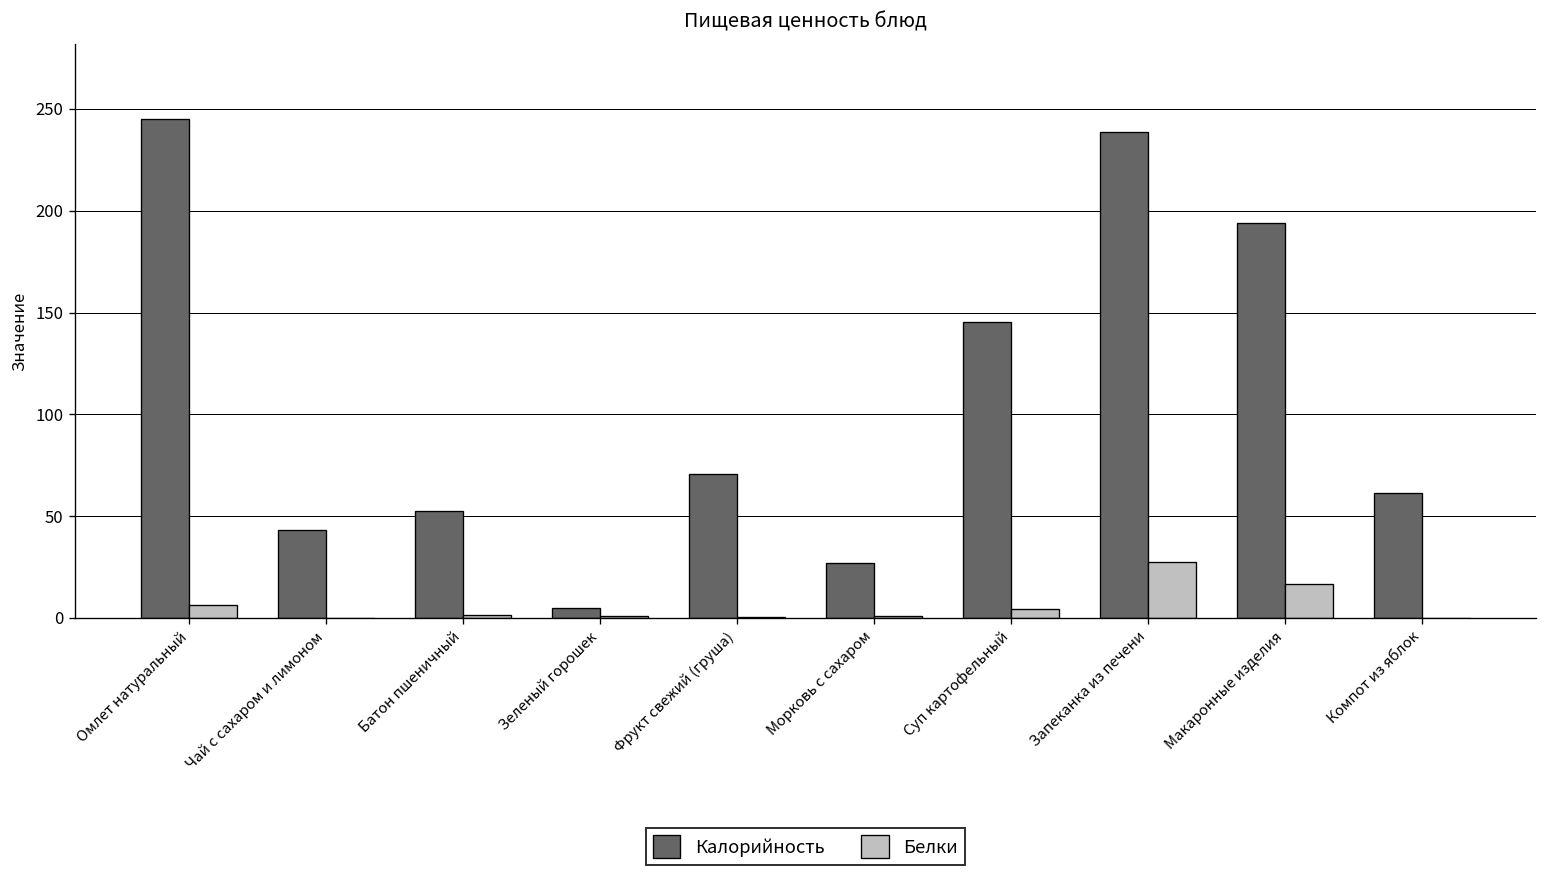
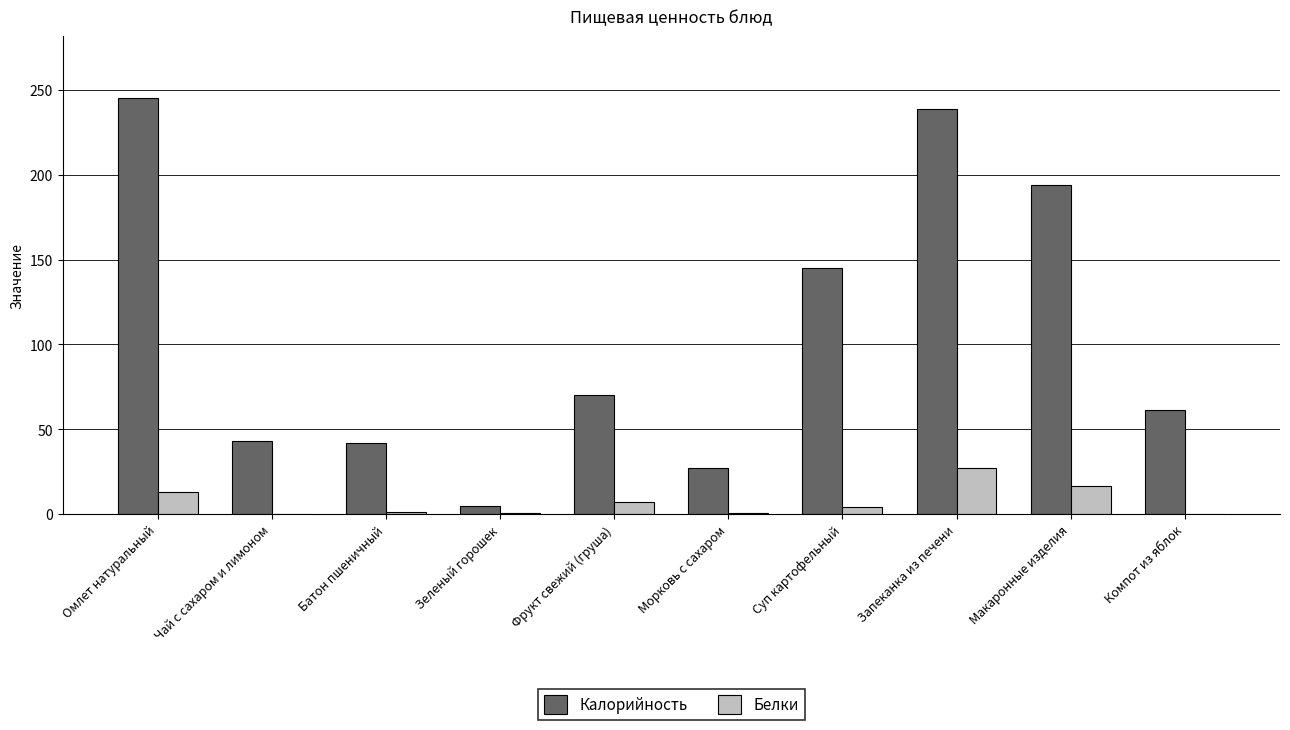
Белки, Омлет натуральный: 6 -> 13
Калорийность, Батон пшеничный: 52 -> 42
Белки, Фрукт свежий (груша): 1 -> 7
